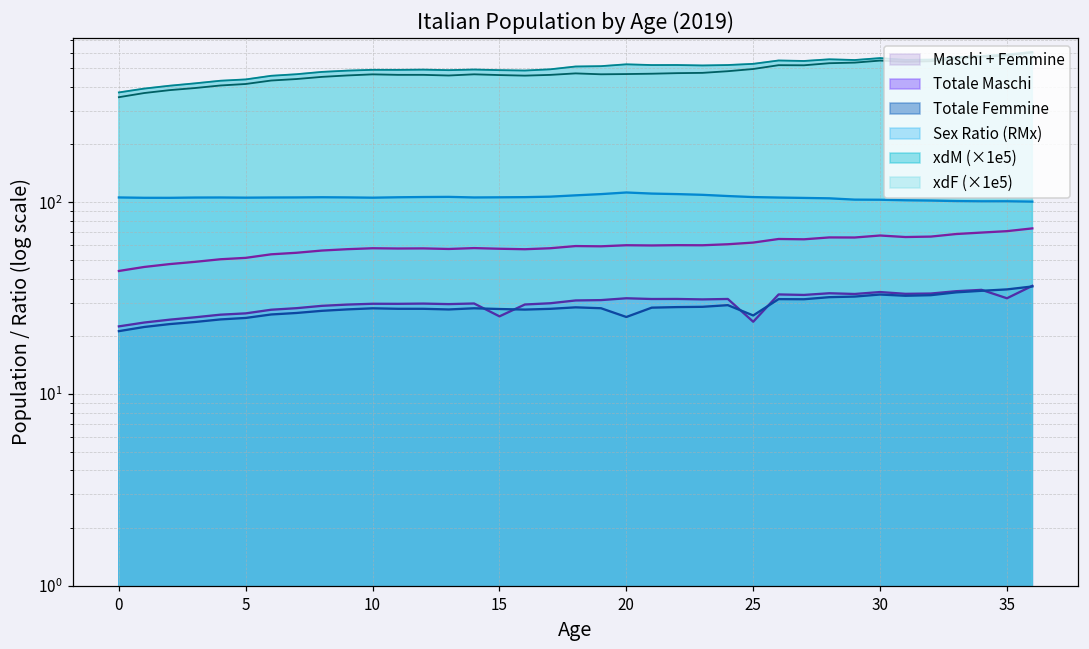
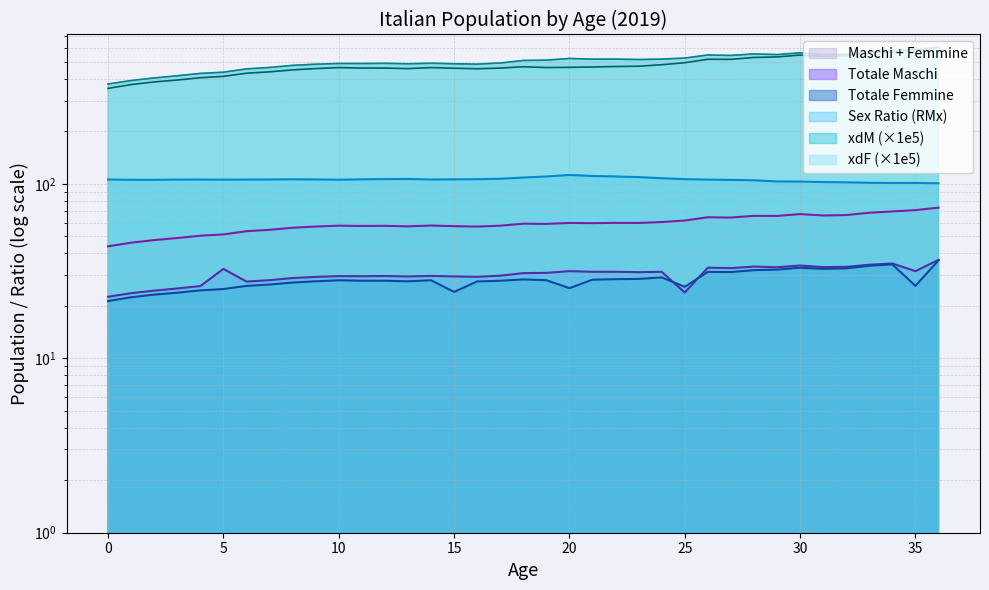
Totale Maschi, 5: 26 -> 33
Totale Maschi, 15: 25 -> 29
Totale Femmine, 15: 28 -> 24
Totale Femmine, 35: 35 -> 26
